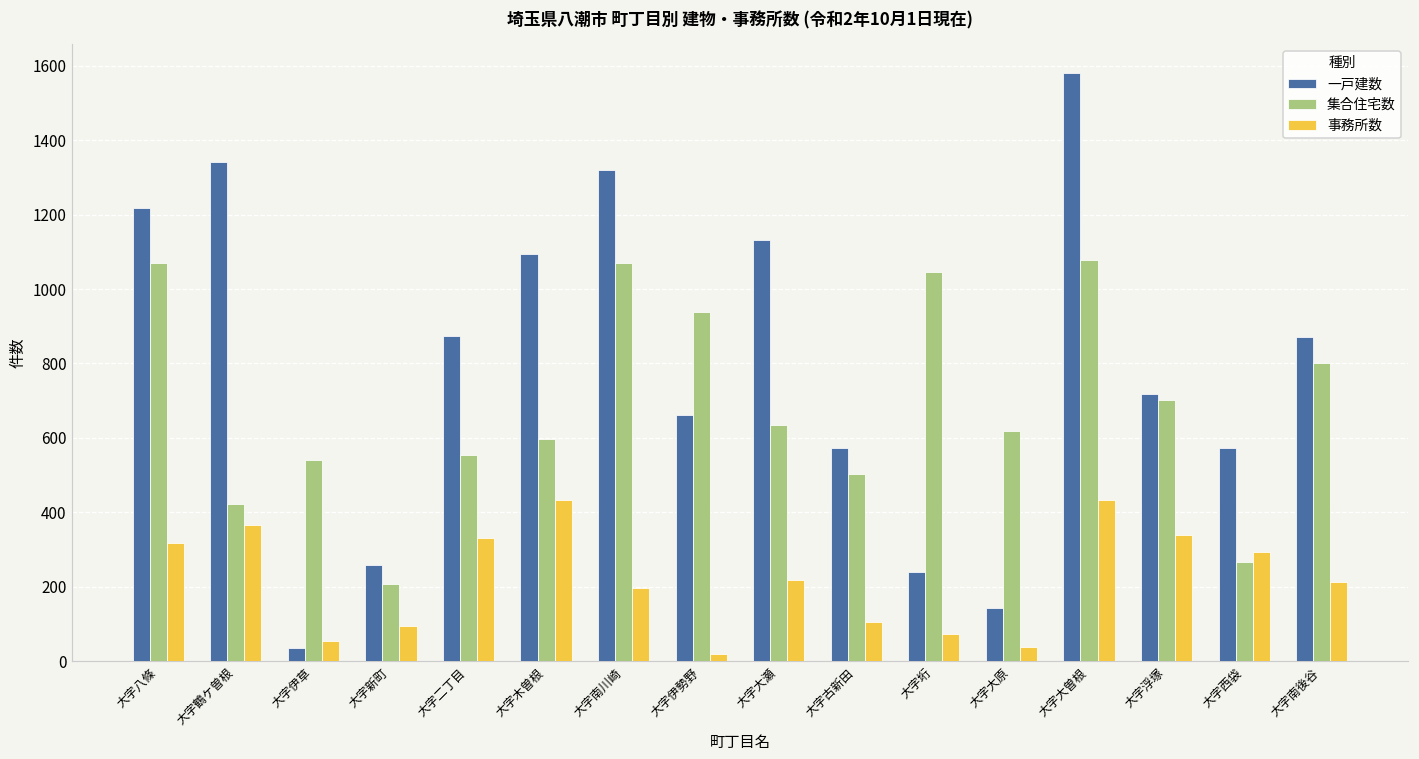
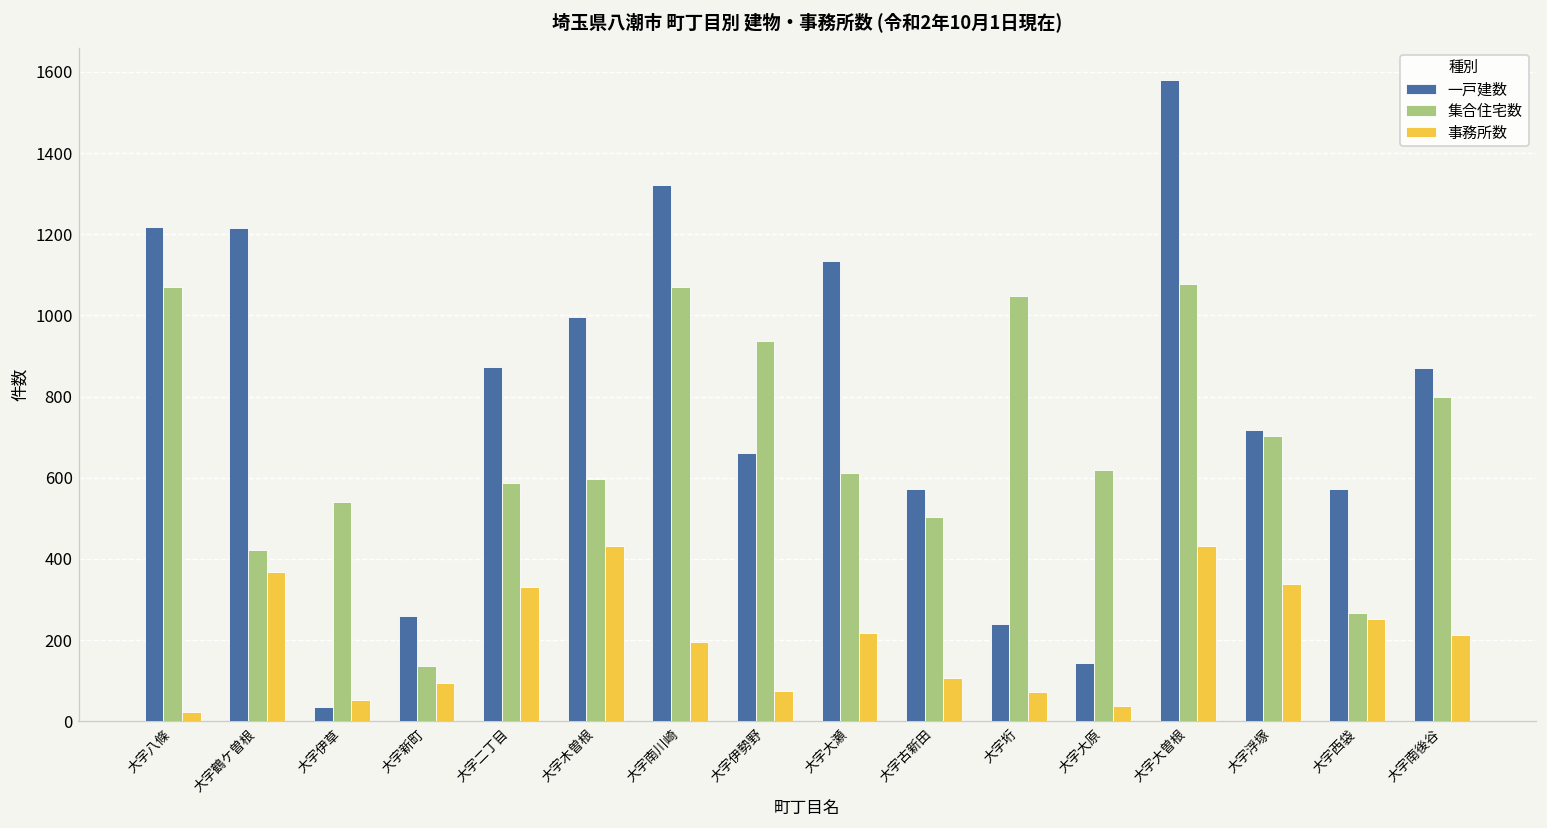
事務所数, 大字八條: 320 -> 20
一戸建数, 大字鶴ケ曽根: 1340 -> 1220
集合住宅数, 大字新町: 210 -> 140
集合住宅数, 大字二丁目: 550 -> 590
一戸建数, 大字木曽根: 1090 -> 1000
事務所数, 大字伊勢野: 20 -> 70
集合住宅数, 大字大瀬: 640 -> 610
事務所数, 大字西袋: 290 -> 250
